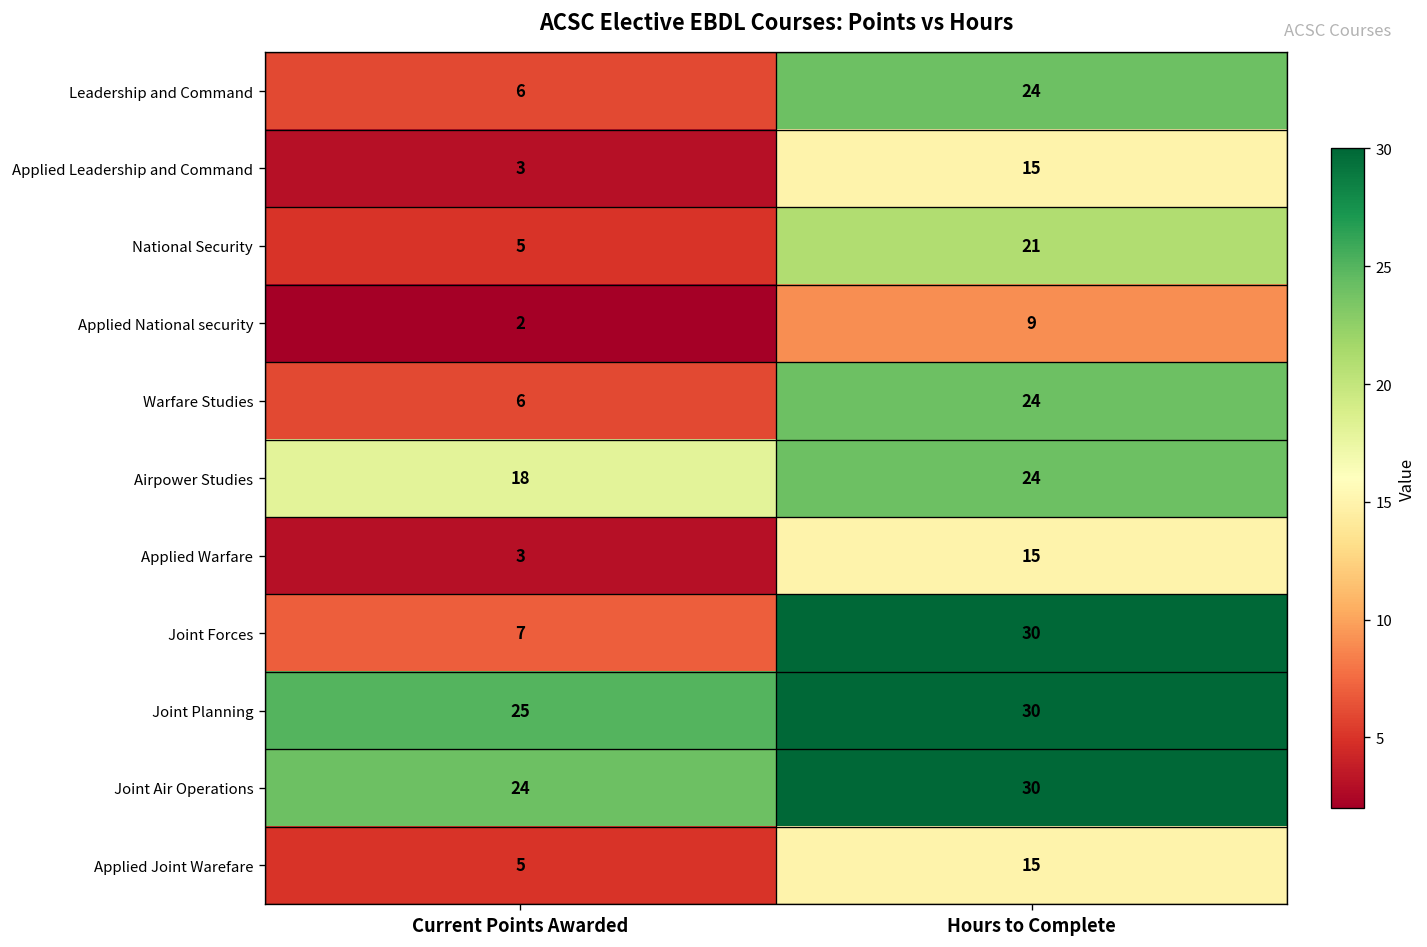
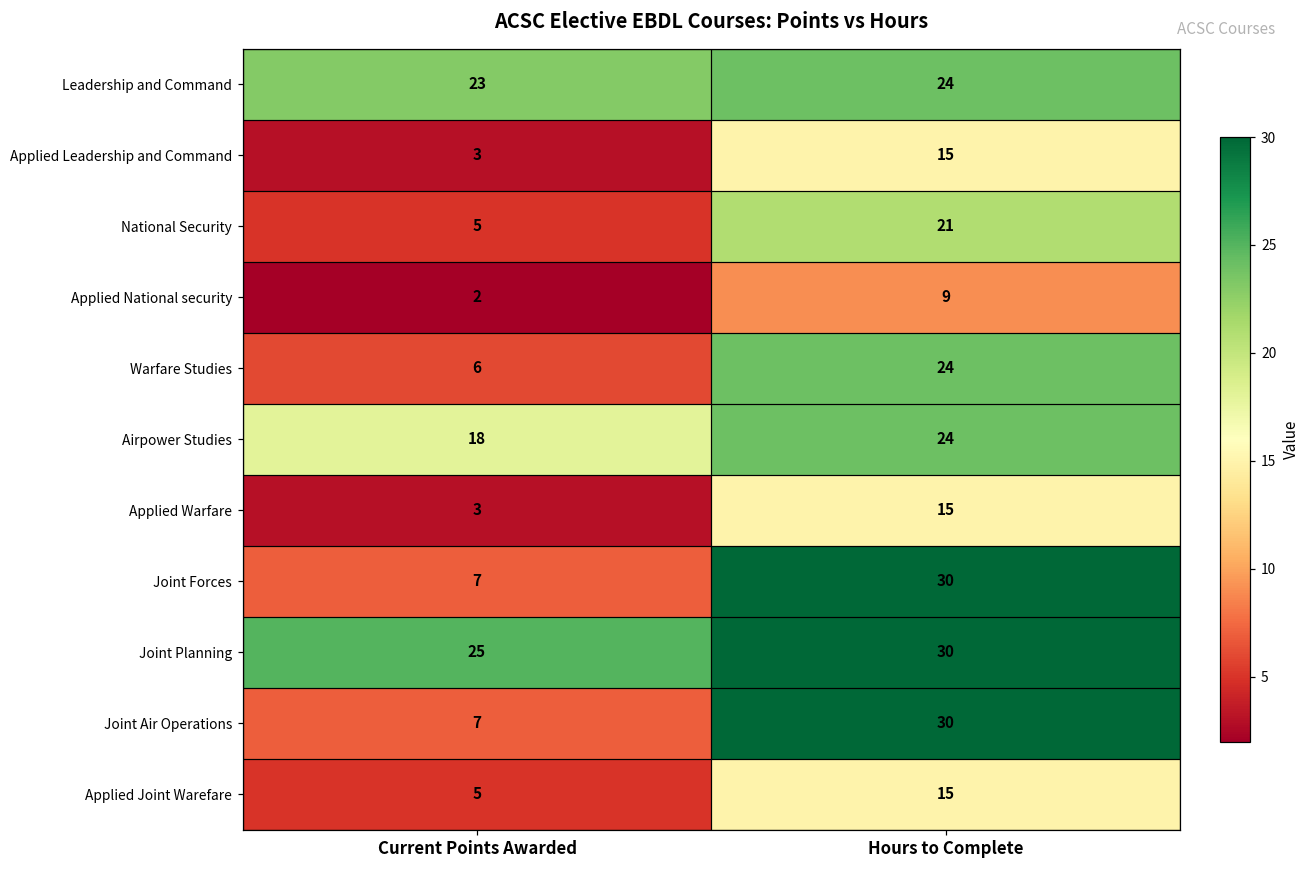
Leadership and Command, Current Points Awarded: 6 -> 23
Joint Air Operations, Current Points Awarded: 24 -> 7
